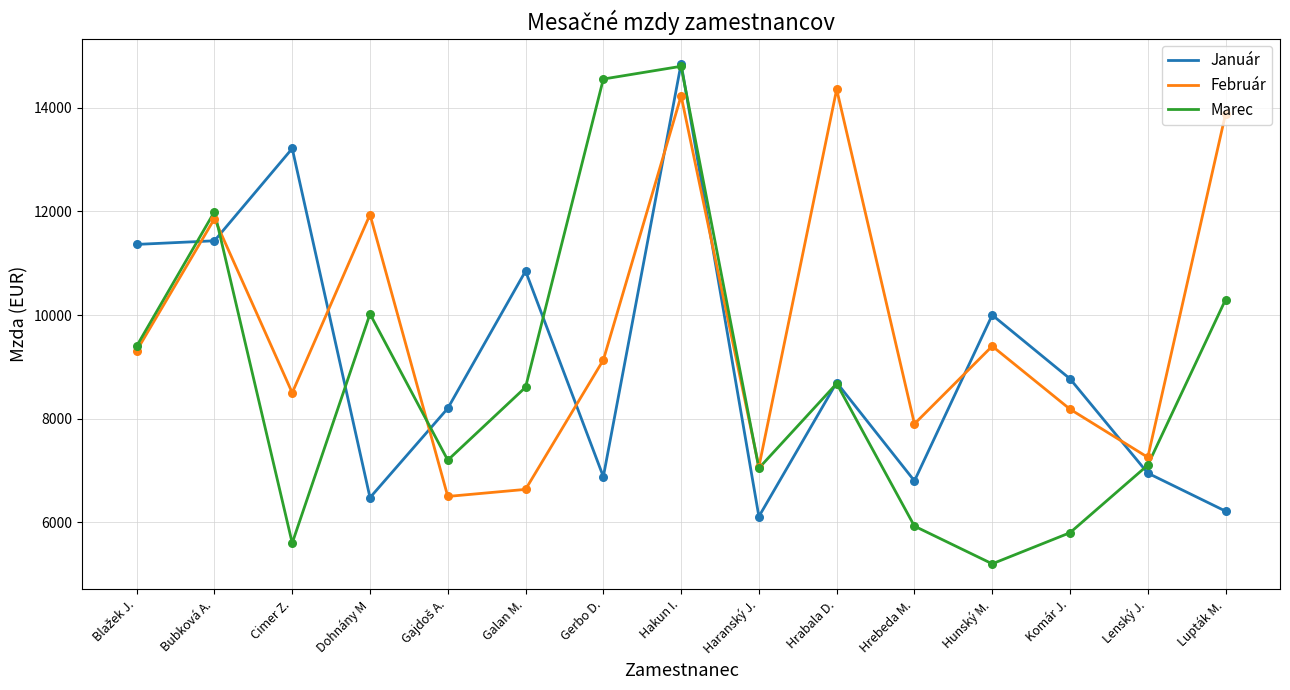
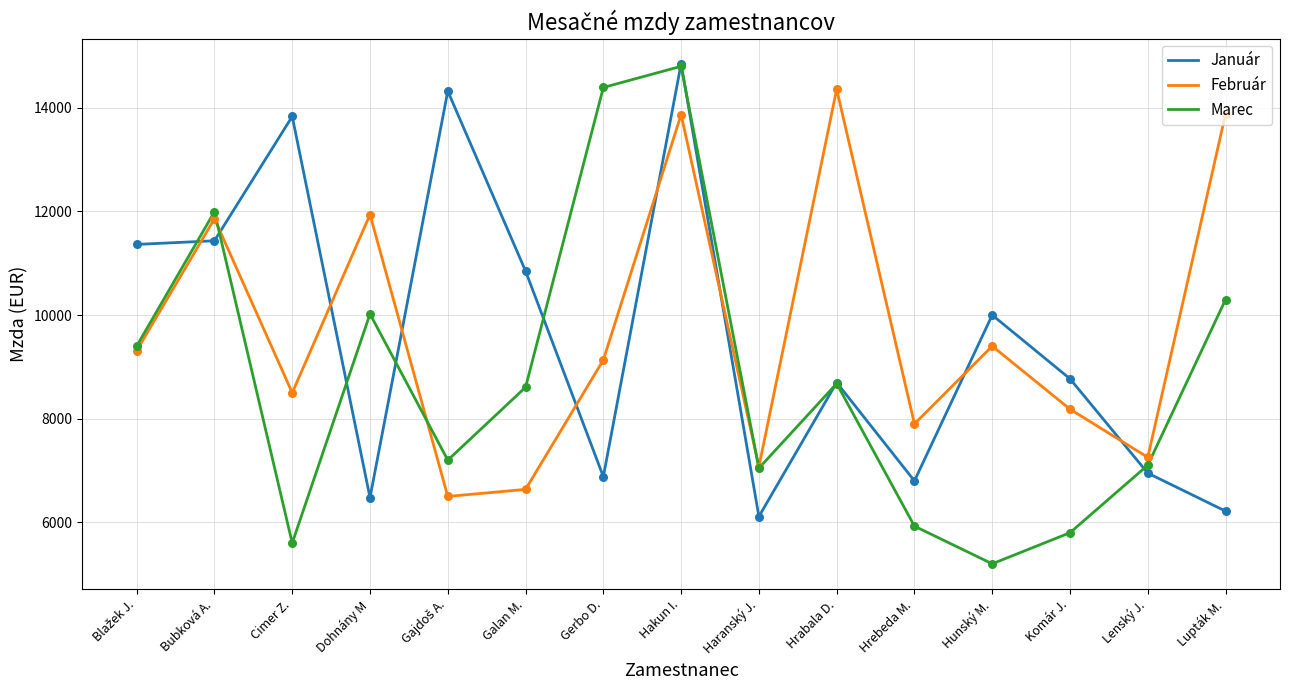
Január, Cimer Z.: 13200 -> 13800
Január, Gajdoš A.: 8200 -> 14300
Marec, Gerbo D.: 14600 -> 14400
Február, Hakun I.: 14200 -> 13900
